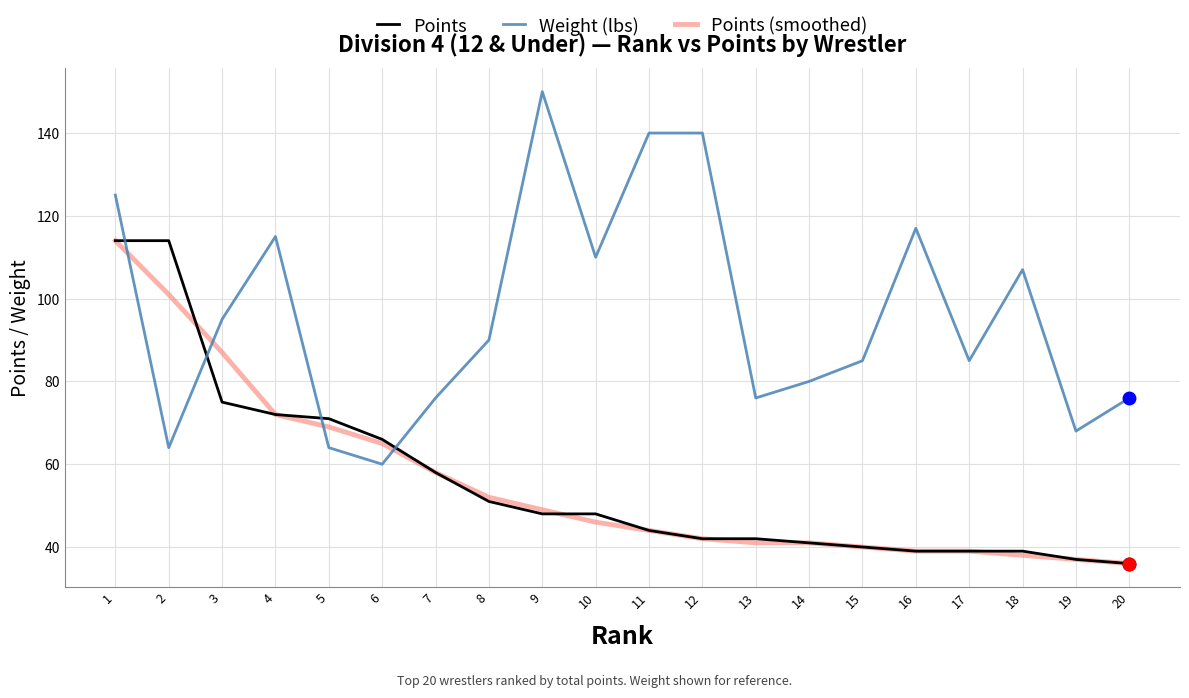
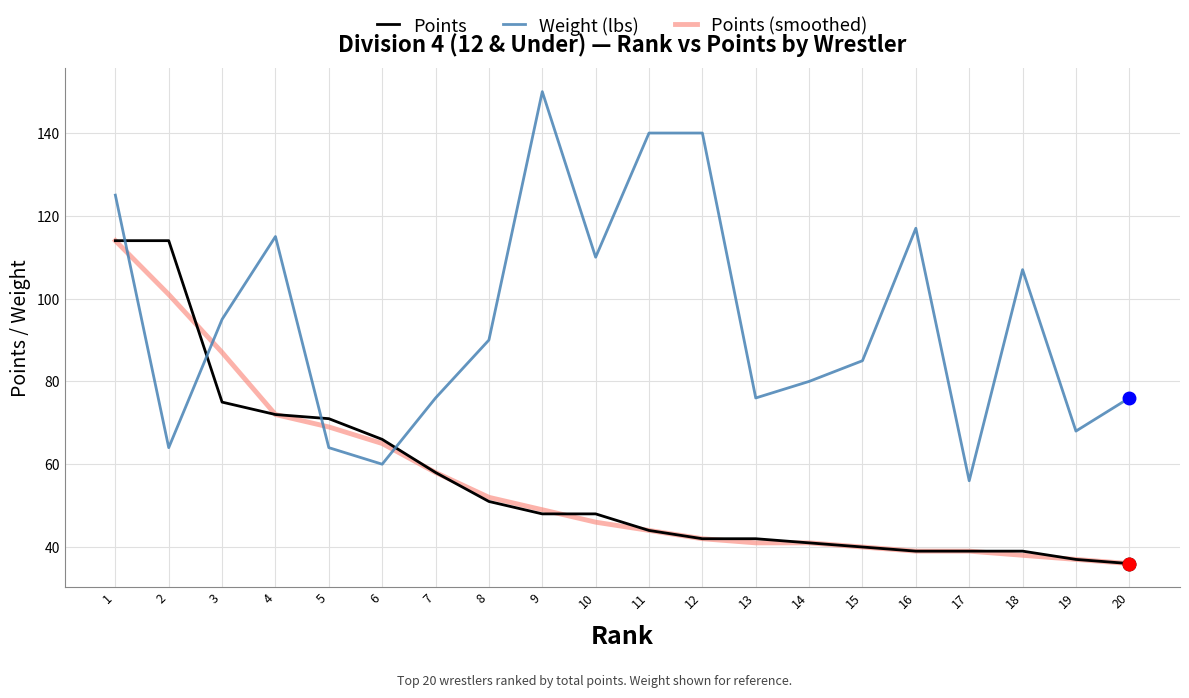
Weight (lbs), 17: 85 -> 56
